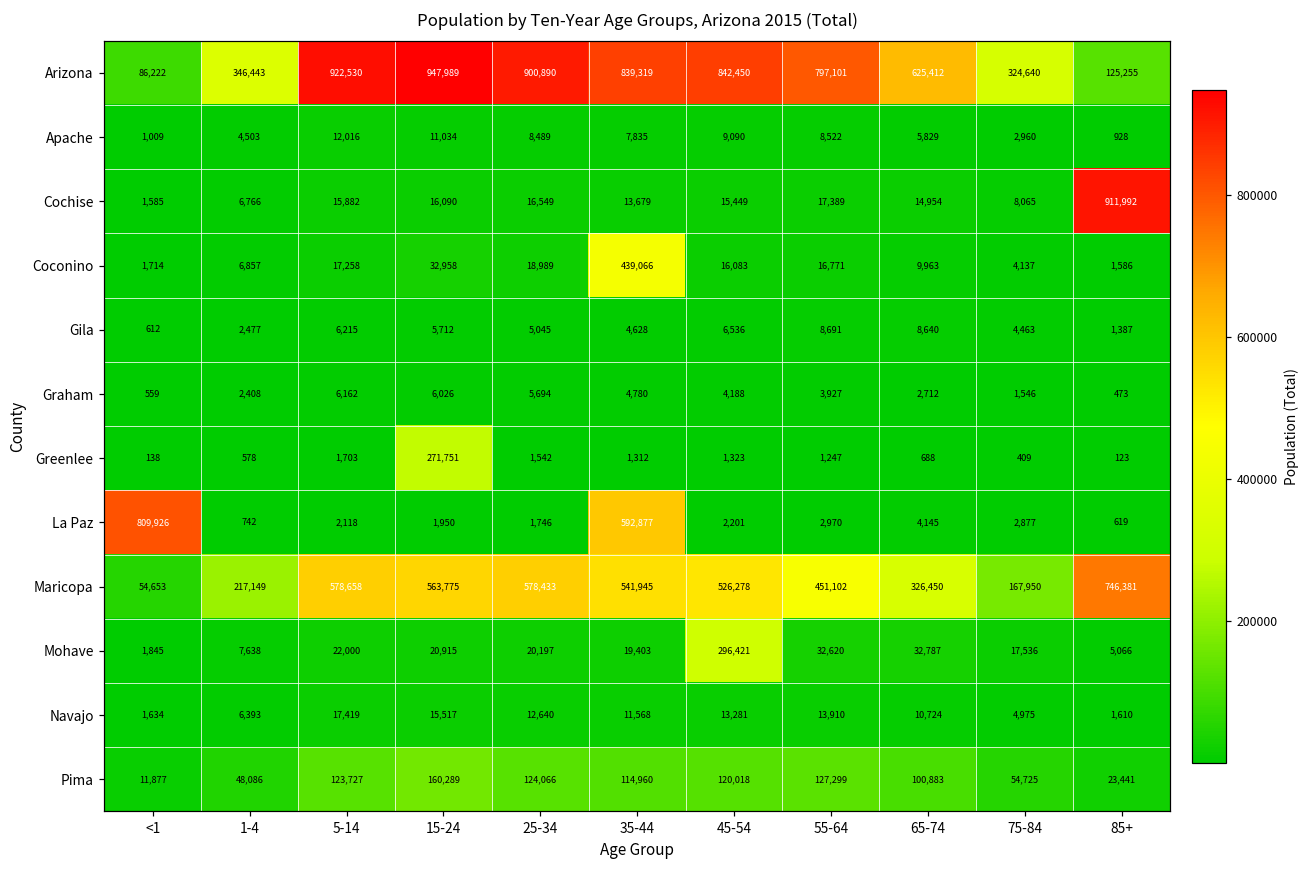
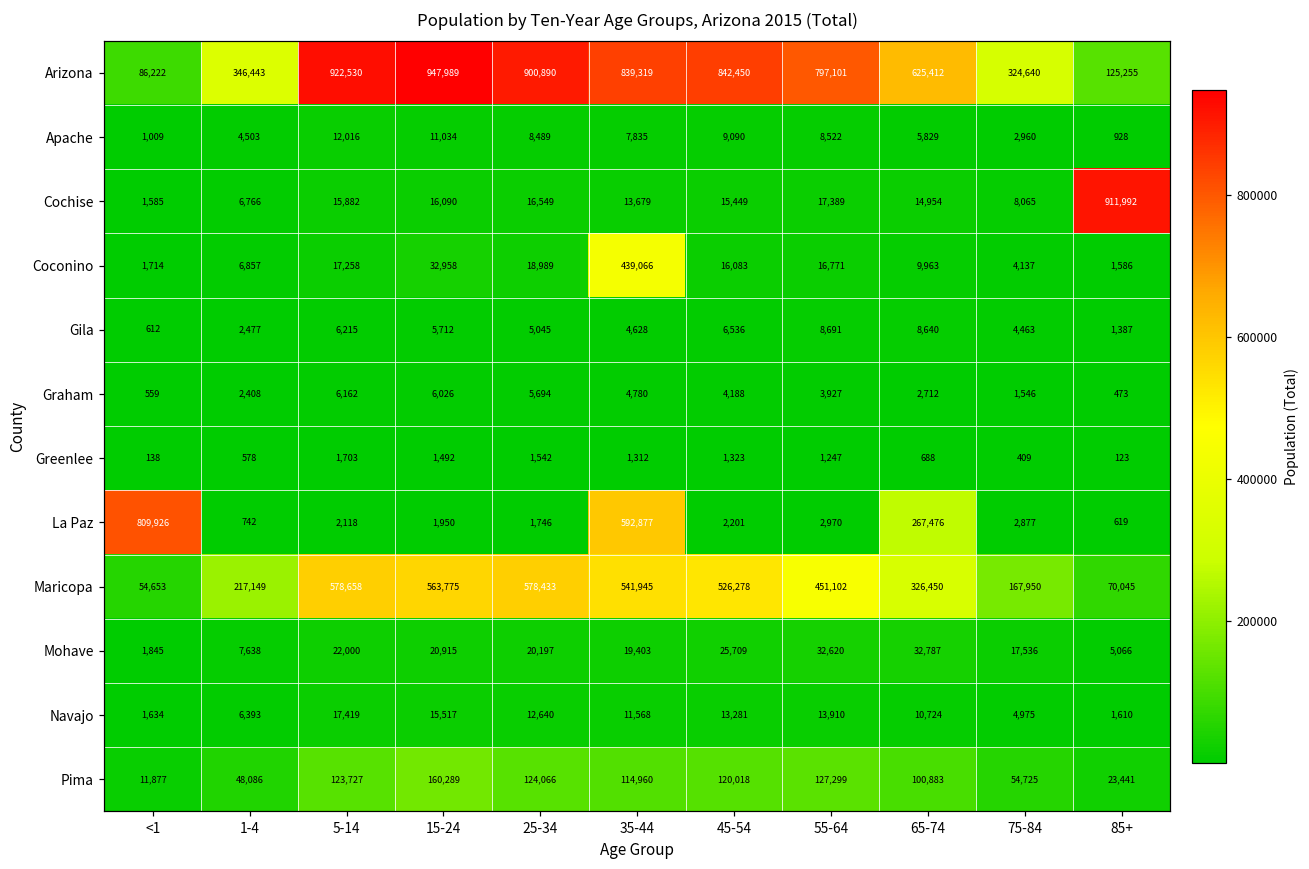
Greenlee, 15-24: 271,751 -> 1,492
La Paz, 65-74: 4,145 -> 267,476
Maricopa, 85+: 746,381 -> 70,045
Mohave, 45-54: 296,421 -> 25,709
